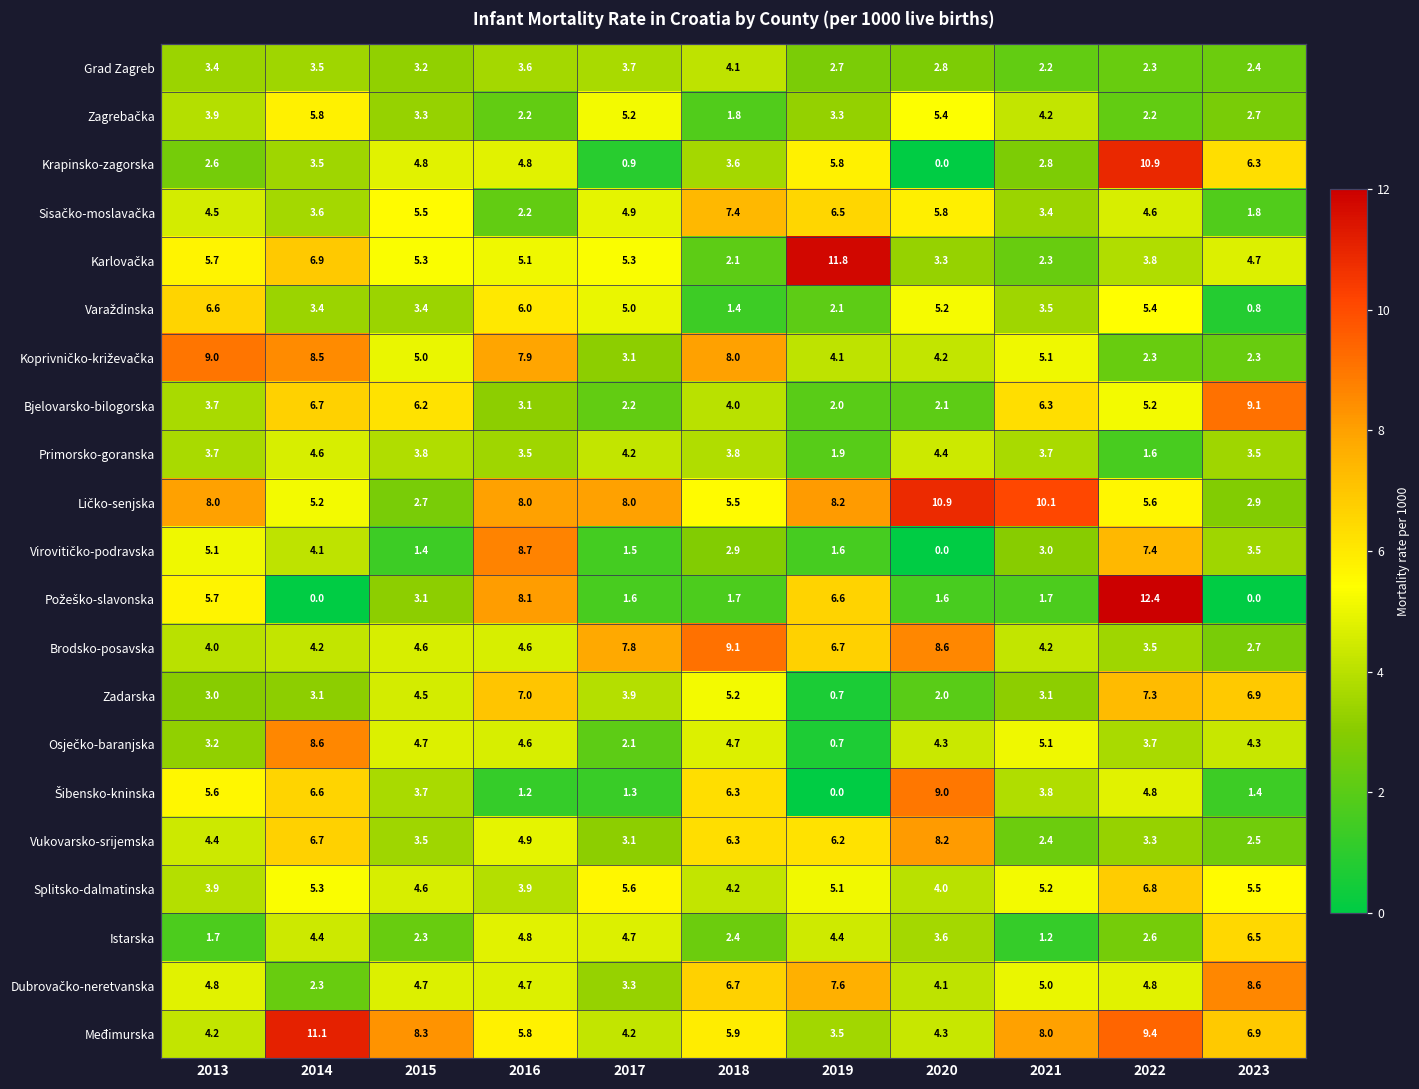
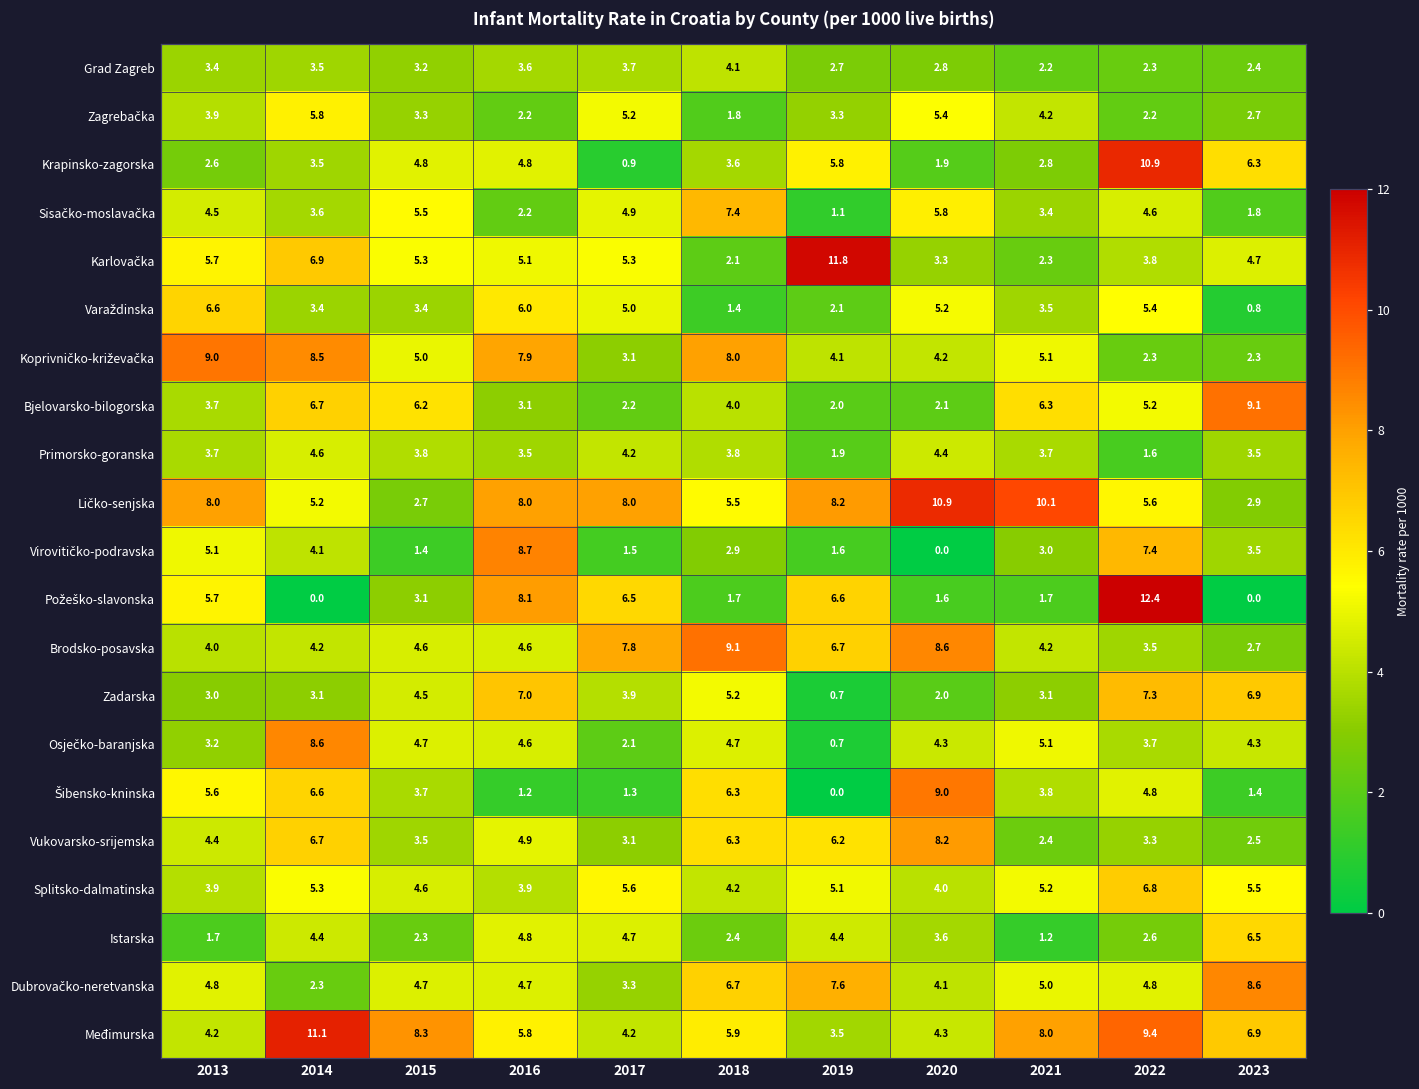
Krapinsko-zagorska, 2020: 0.0 -> 1.9
Sisačko-moslavačka, 2019: 6.5 -> 1.1
Požeško-slavonska, 2017: 1.6 -> 6.5
